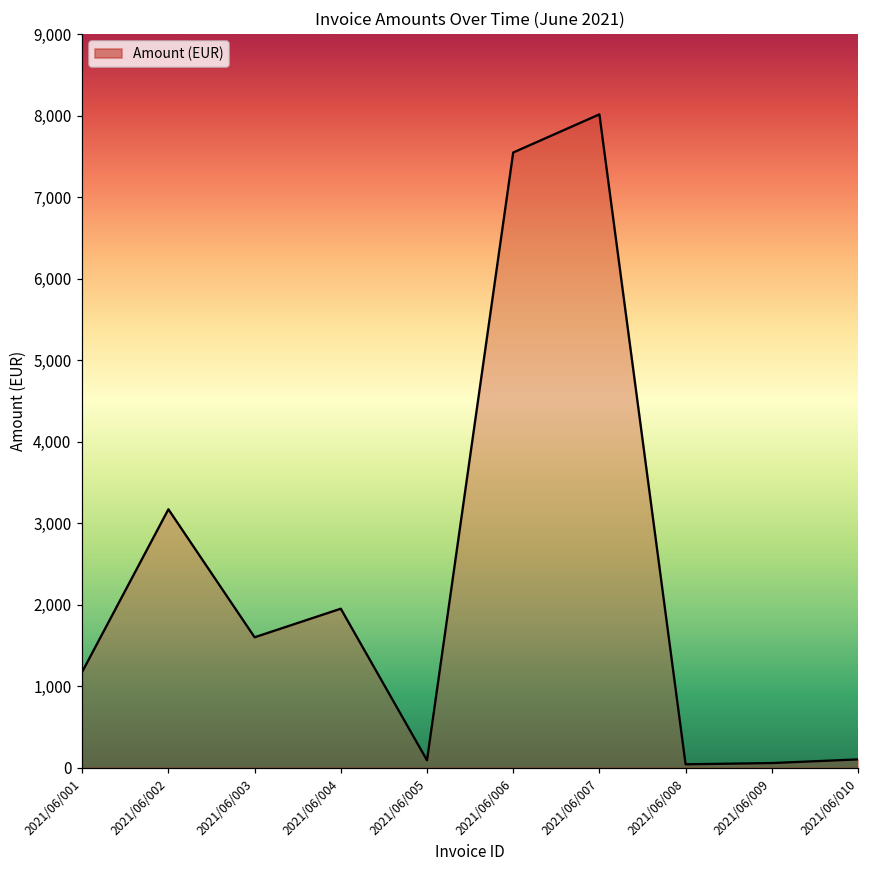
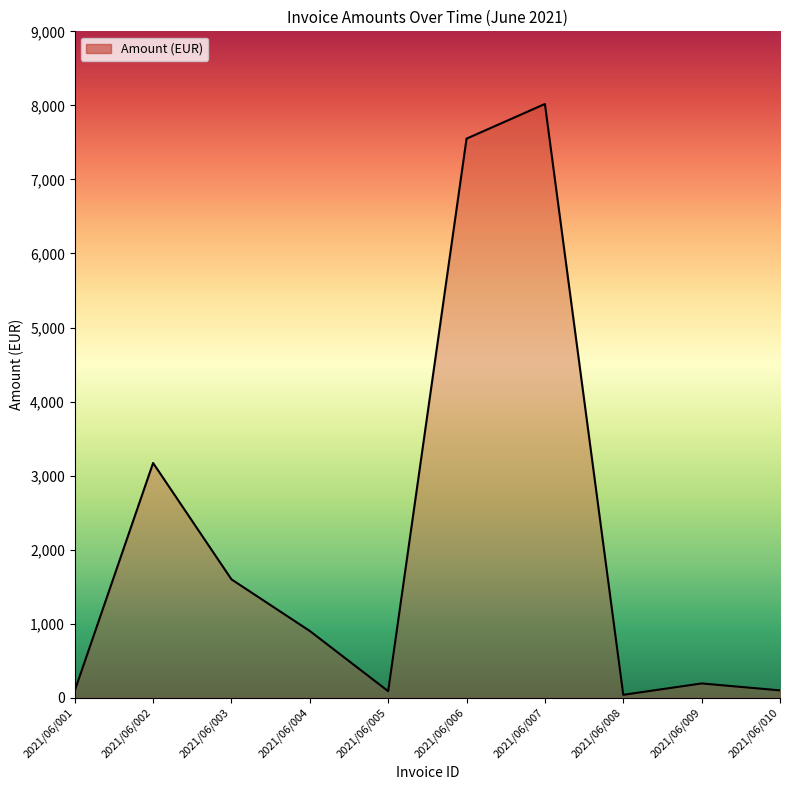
2021/06/001: 1,200 -> 100
2021/06/004: 2,000 -> 900
2021/06/009: 100 -> 200
